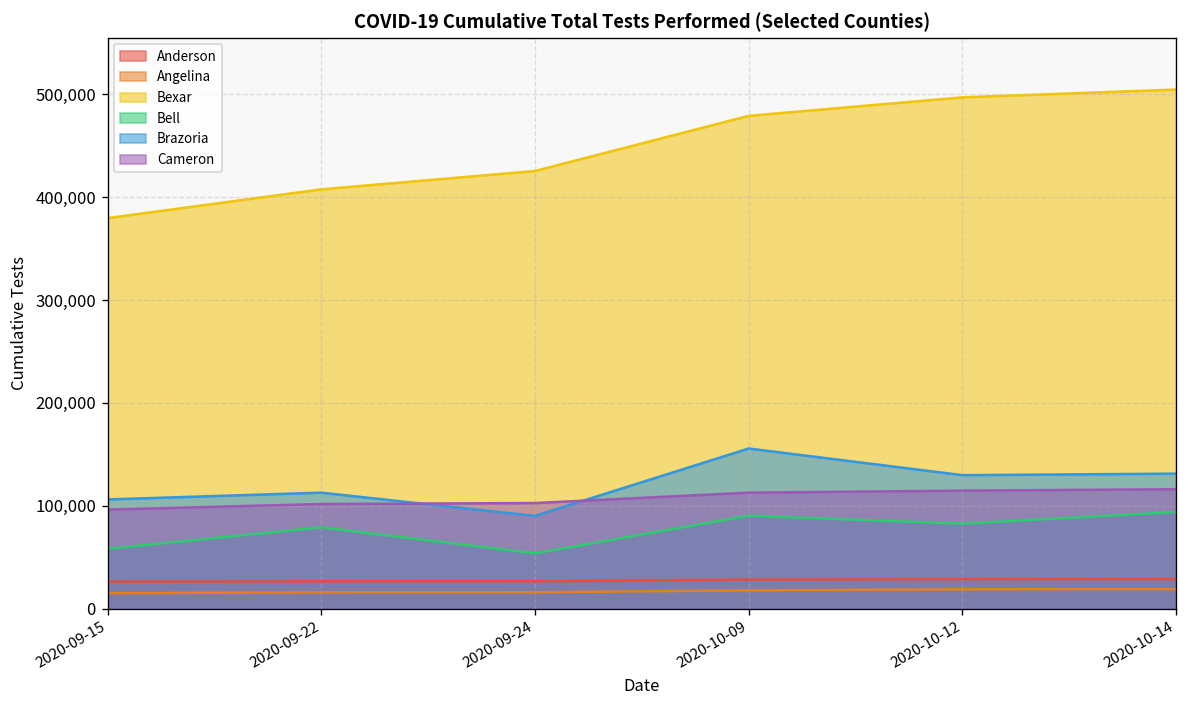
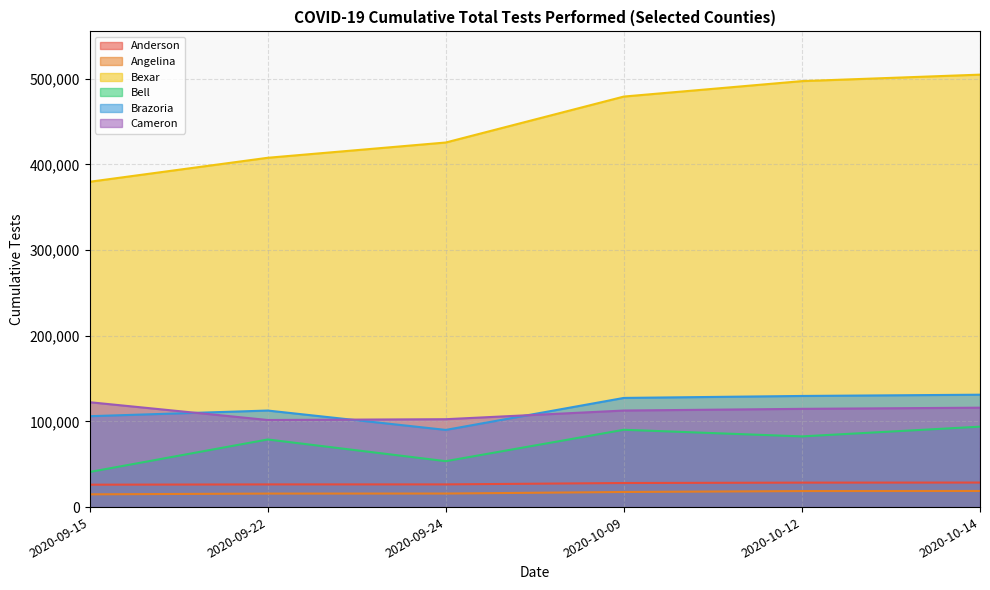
Bell, 2020-09-15: 60,000 -> 40,000
Cameron, 2020-09-15: 100,000 -> 120,000
Brazoria, 2020-10-09: 160,000 -> 130,000
